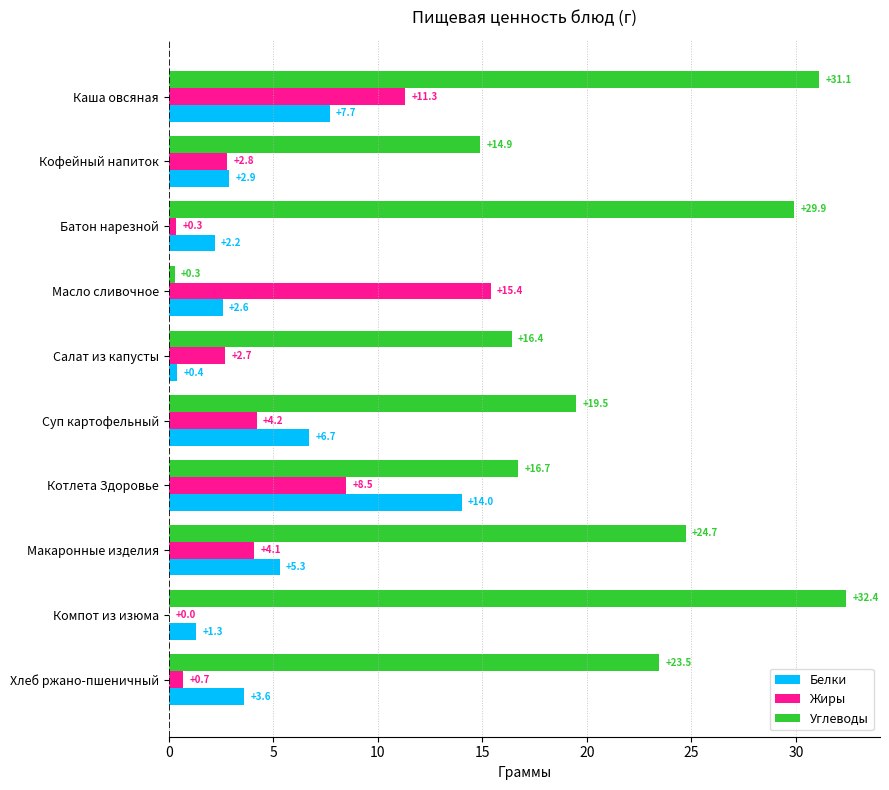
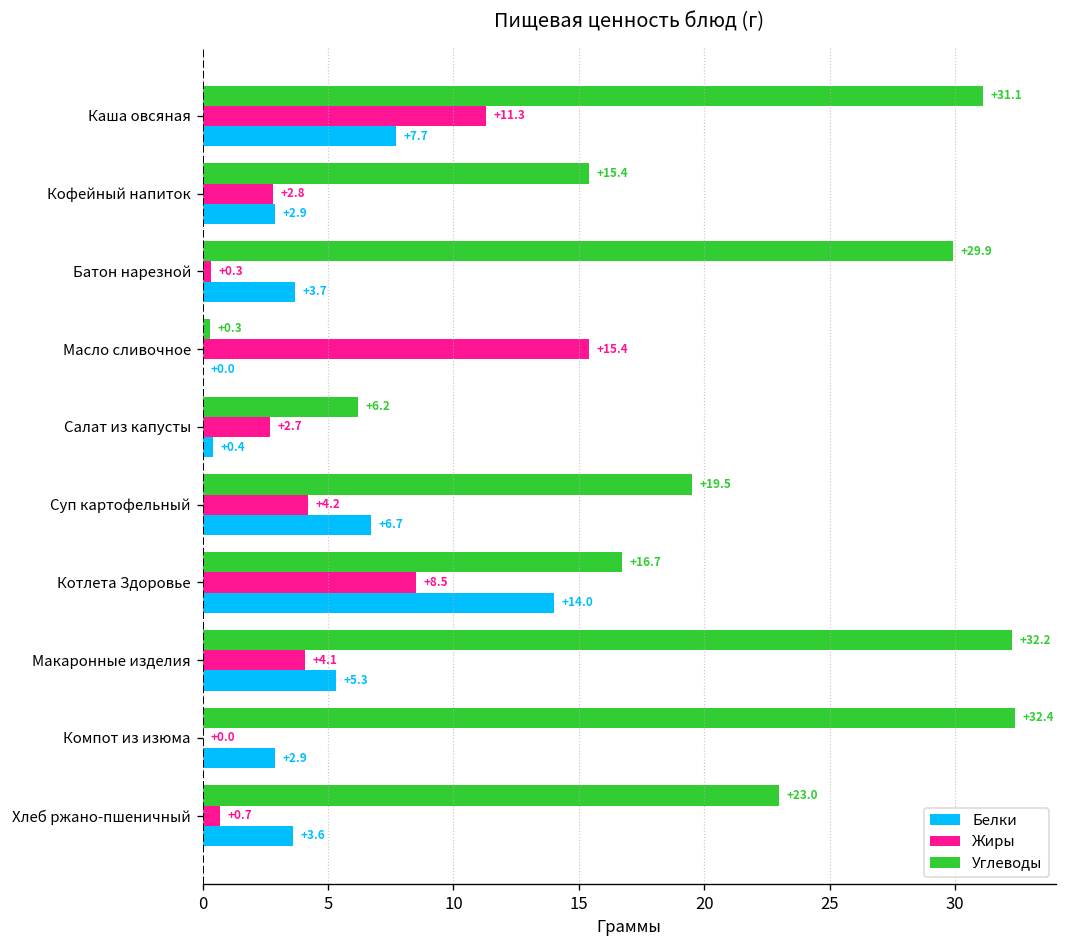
Углеводы, Кофейный напиток: +14.9 -> +15.4
Белки, Батон нарезной: +2.2 -> +3.7
Белки, Масло сливочное: +2.6 -> +0.0
Углеводы, Салат из капусты: +16.4 -> +6.2
Углеводы, Макаронные изделия: +24.7 -> +32.2
Белки, Компот из изюма: +1.3 -> +2.9
Углеводы, Хлеб ржано-пшеничный: +23.5 -> +23.0
